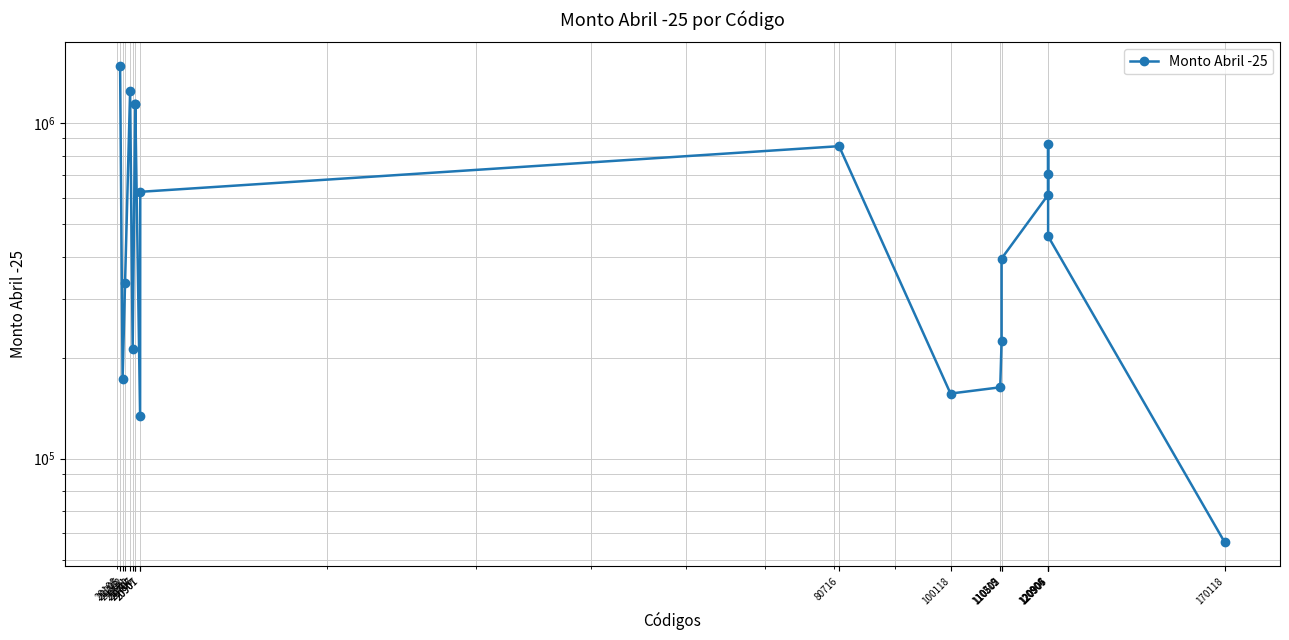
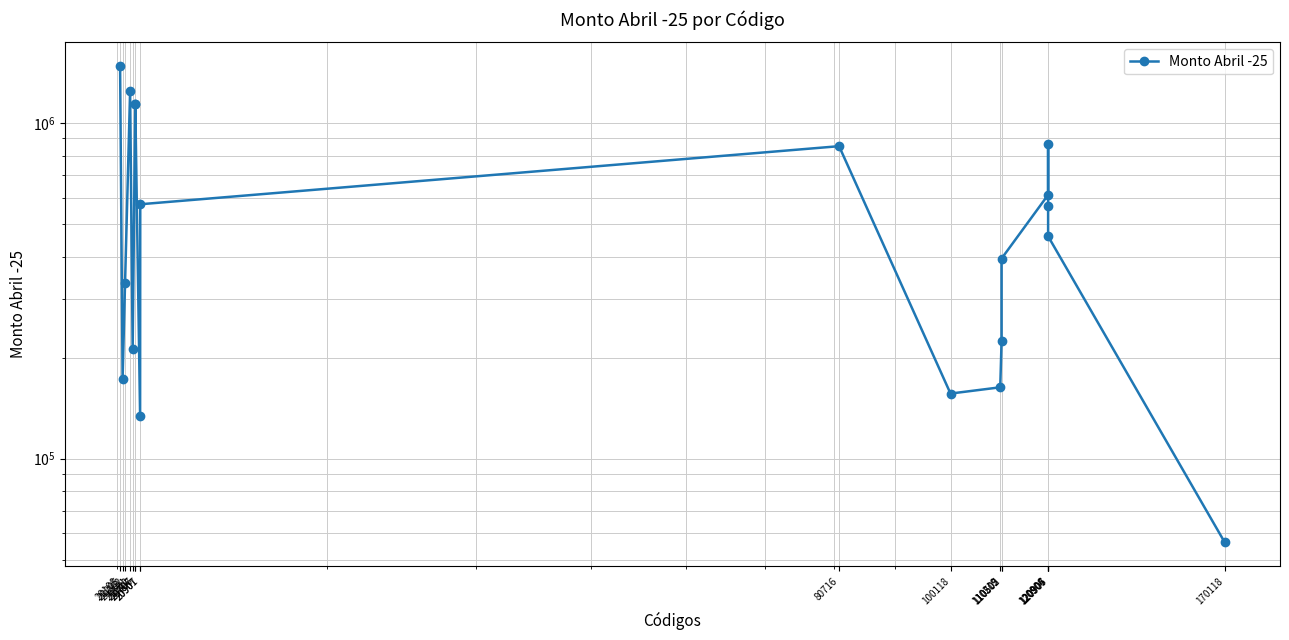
20907: 620000 -> 570000
120906: 710000 -> 570000
